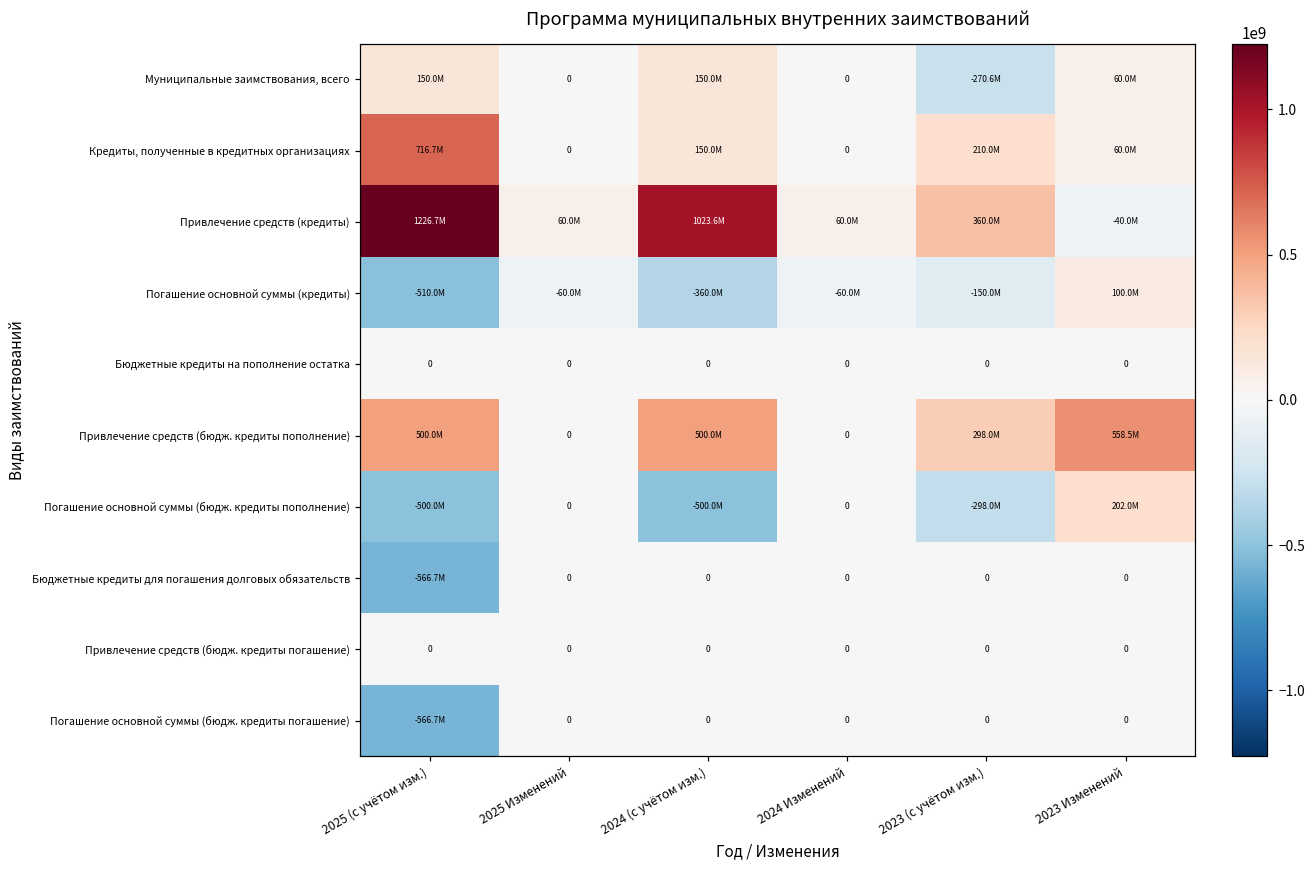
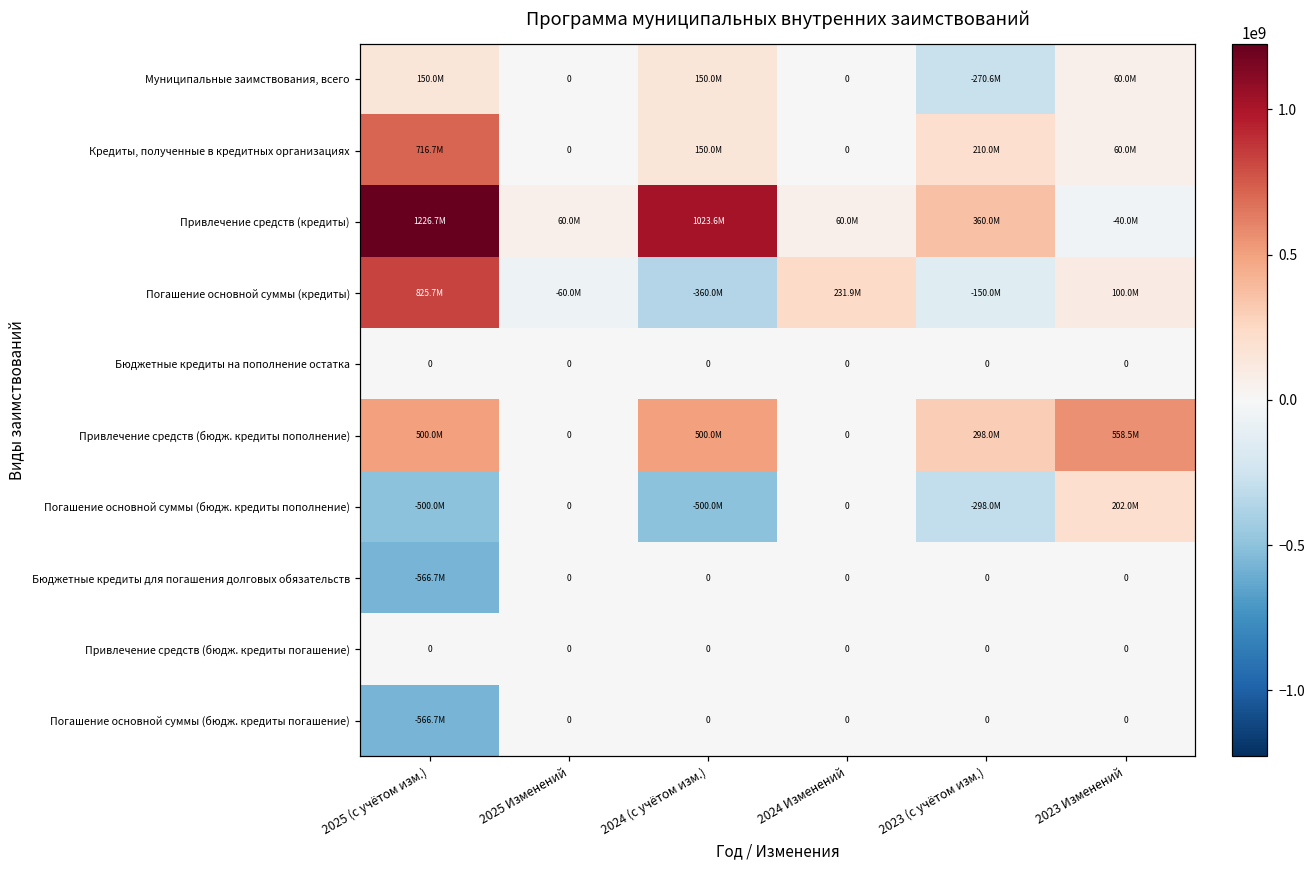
Погашение основной суммы (кредиты), 2025 (с учётом изм.): -510.0M -> 825.7M
Погашение основной суммы (кредиты), 2024 Изменений: -60.0M -> 231.9M
